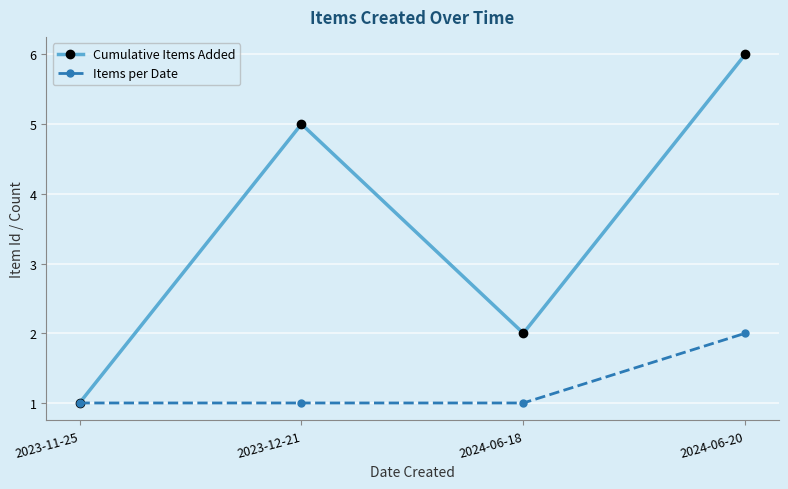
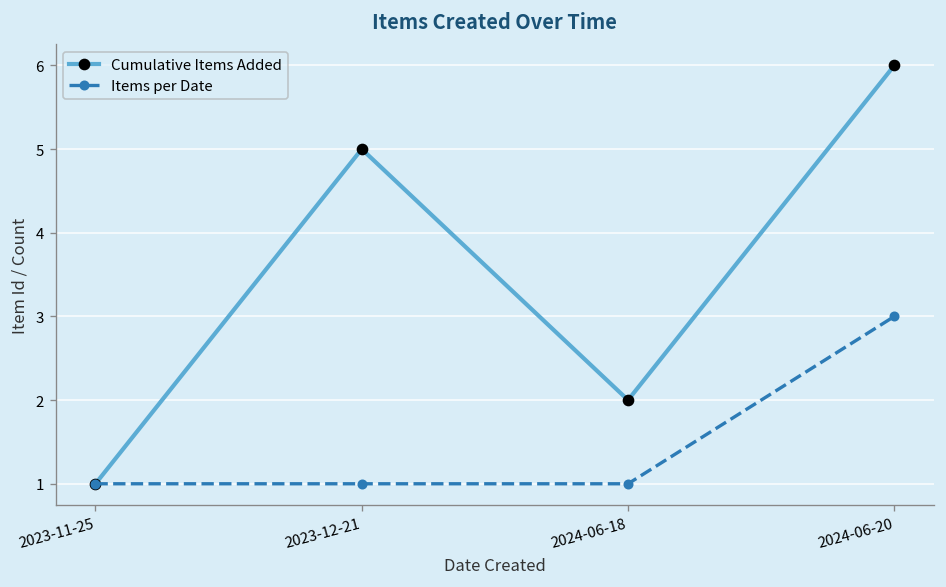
Items per Date, 2024-06-20: 2 -> 3
